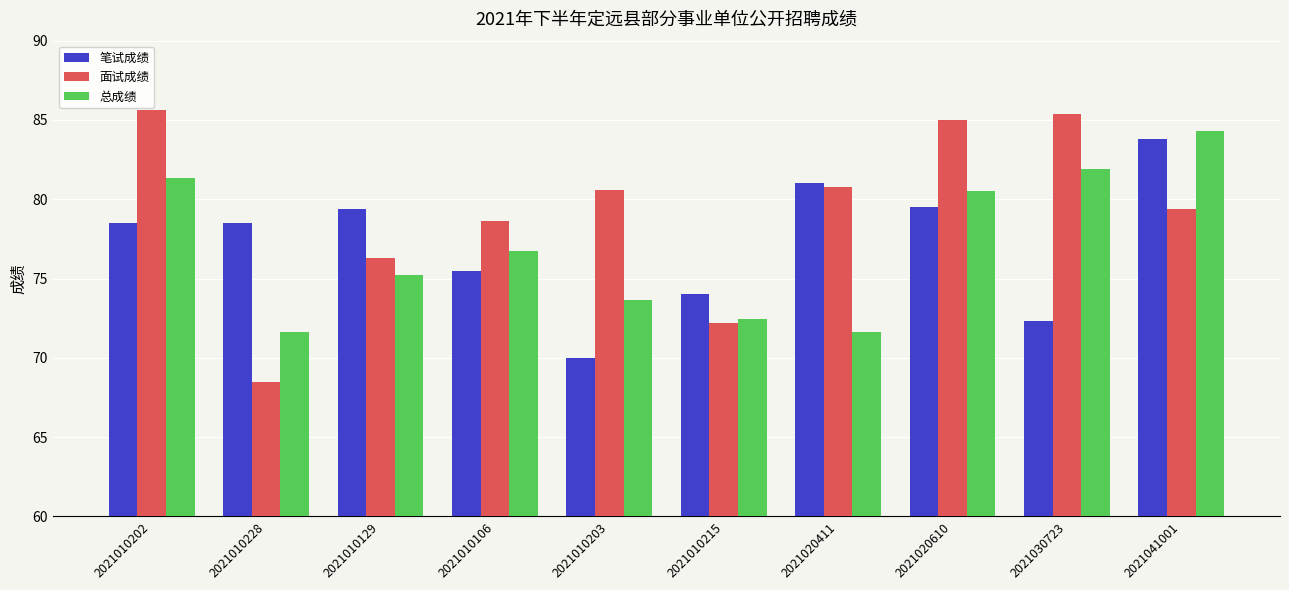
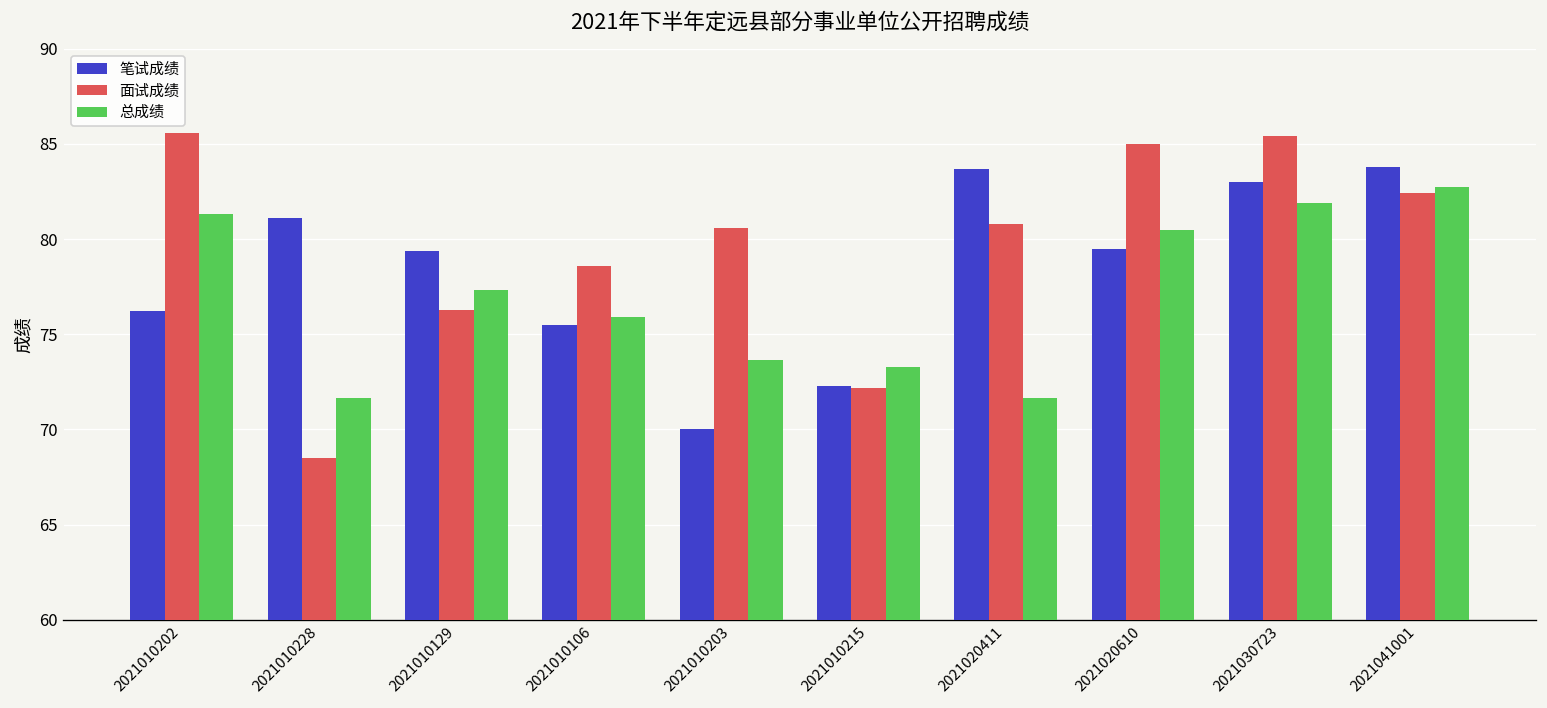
笔试成绩, 2021010202: 78.5 -> 76.2
笔试成绩, 2021010228: 78.5 -> 81.1
总成绩, 2021010129: 75.2 -> 77.3
总成绩, 2021010106: 76.7 -> 75.9
笔试成绩, 2021010215: 74.0 -> 72.3
总成绩, 2021010215: 72.5 -> 73.3
笔试成绩, 2021020411: 81.0 -> 83.7
笔试成绩, 2021030723: 72.3 -> 83.0
面试成绩, 2021041001: 79.4 -> 82.4
总成绩, 2021041001: 84.3 -> 82.8
